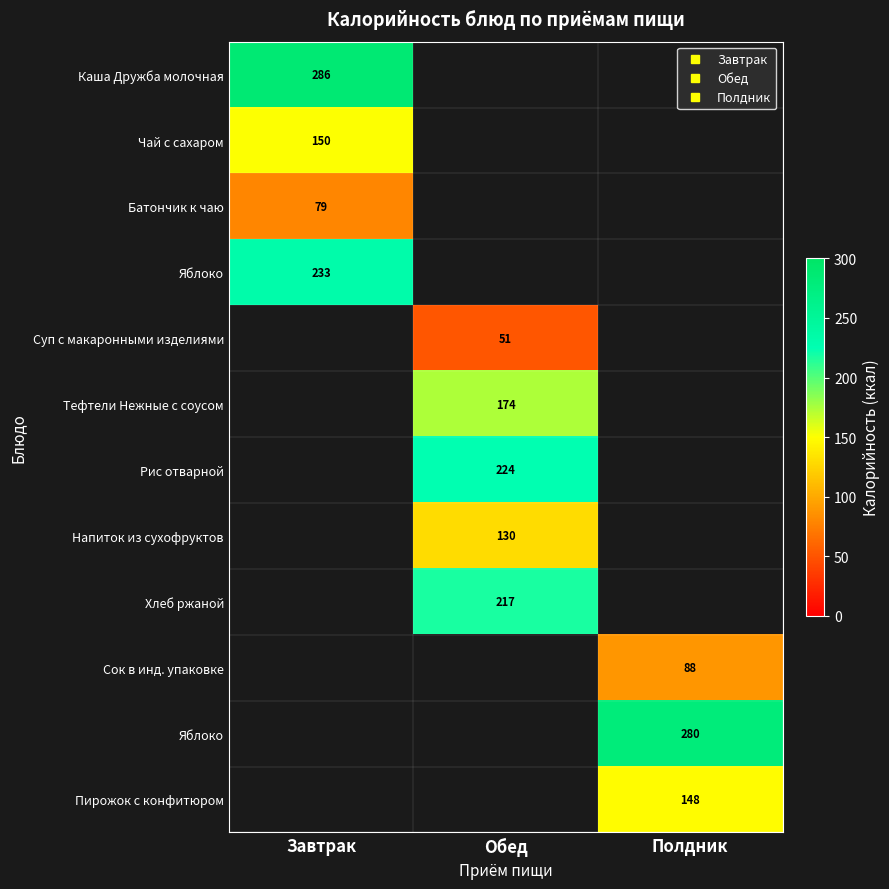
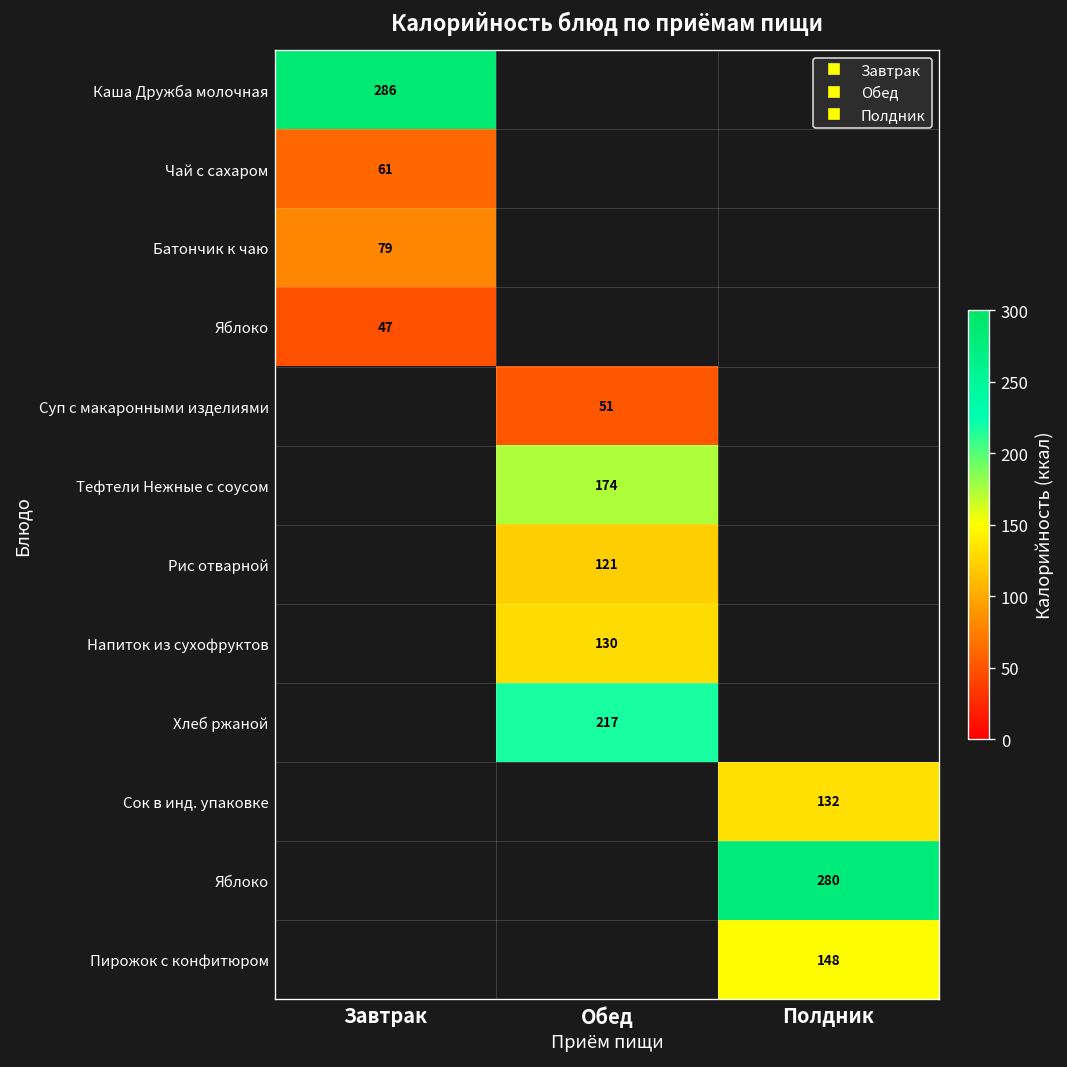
Чай с сахаром, Завтрак: 150 -> 61
Яблоко, Завтрак: 233 -> 47
Рис отварной, Обед: 224 -> 121
Сок в инд. упаковке, Полдник: 88 -> 132
